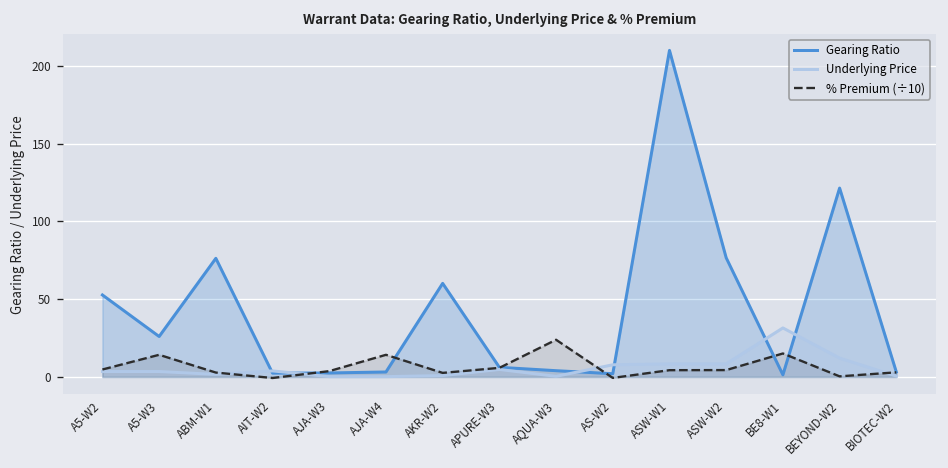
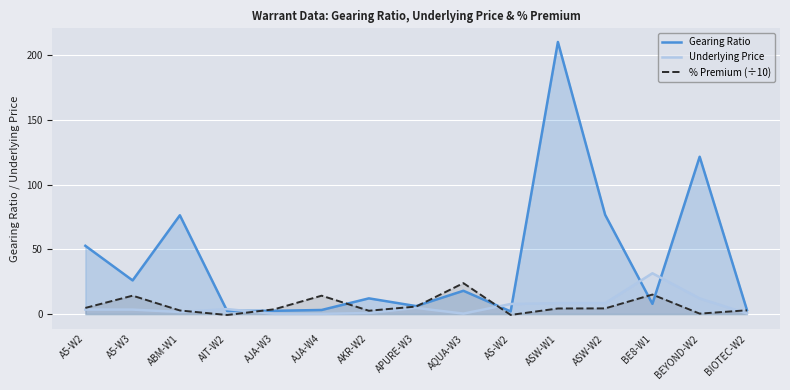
Gearing Ratio, AKR-W2: 60 -> 12
Gearing Ratio, AQUA-W3: 4 -> 18
Gearing Ratio, BE8-W1: 1 -> 8
